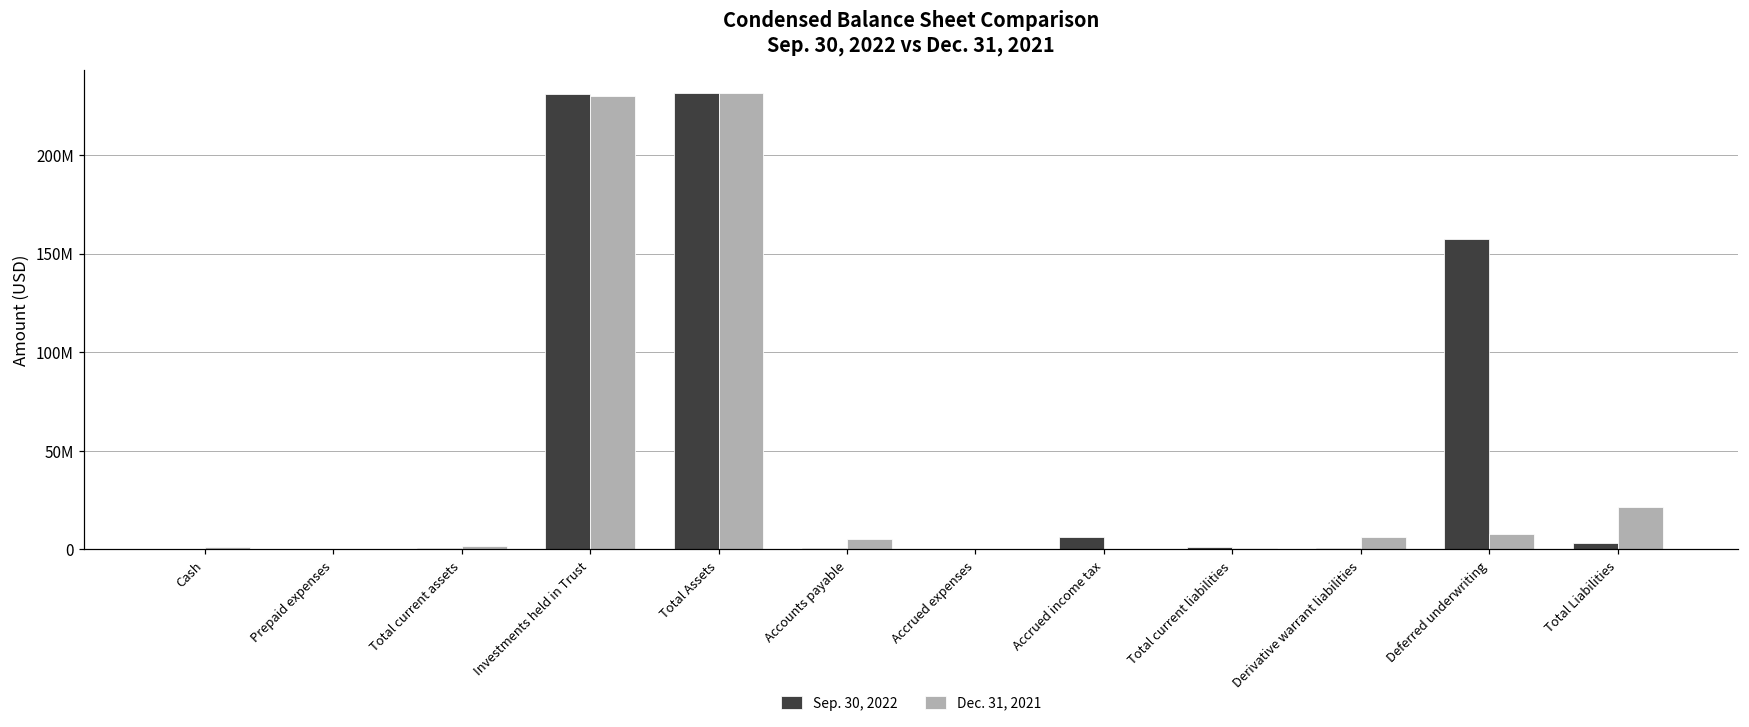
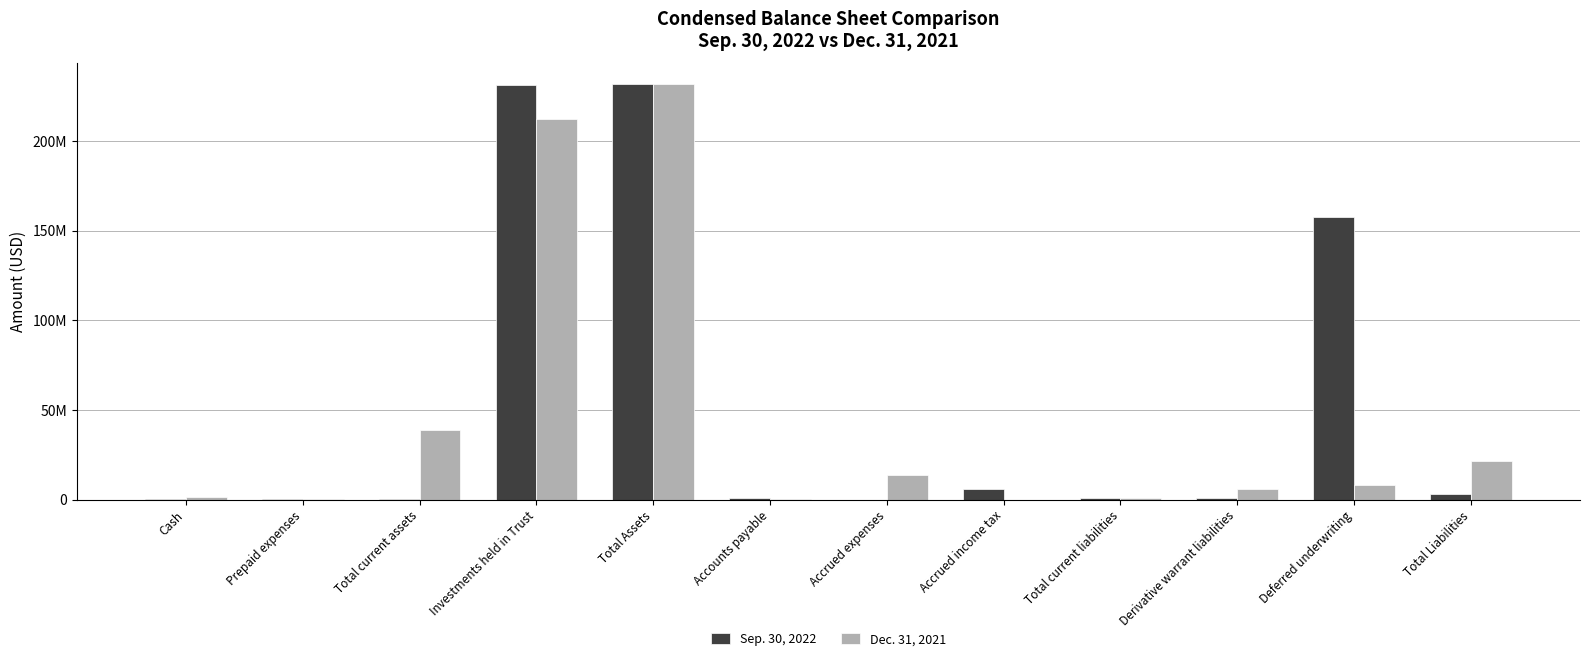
Dec. 31, 2021, Total current assets: 2000000 -> 39000000
Dec. 31, 2021, Investments held in Trust: 230000000 -> 212000000
Dec. 31, 2021, Accounts payable: 5000000 -> 0
Dec. 31, 2021, Accrued expenses: 0 -> 14000000
